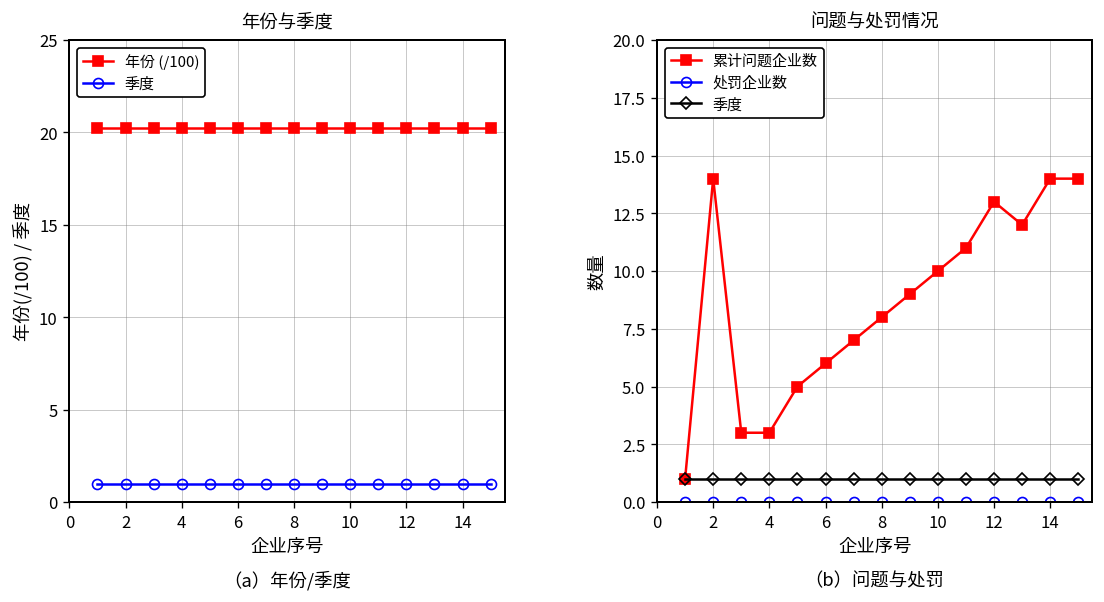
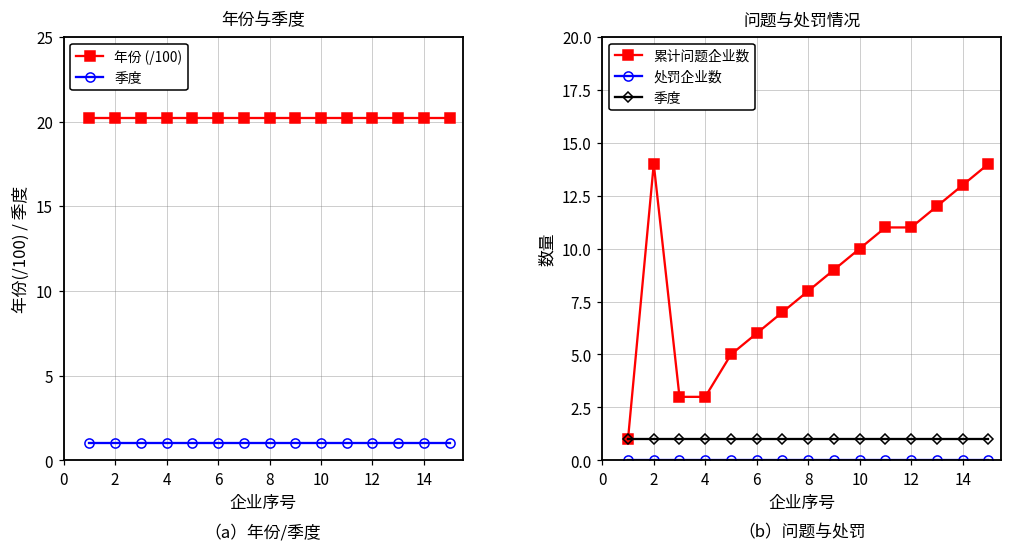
问题与处罚情况, 累计问题企业数, 12: 13 -> 11
问题与处罚情况, 累计问题企业数, 14: 14 -> 13
